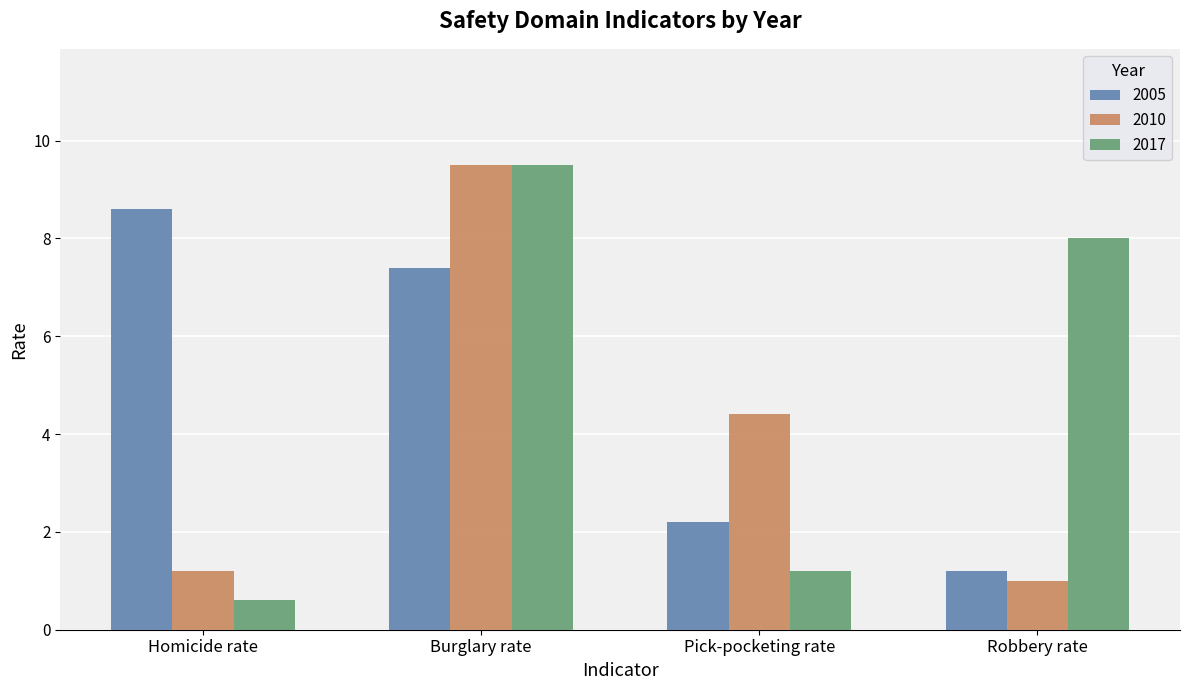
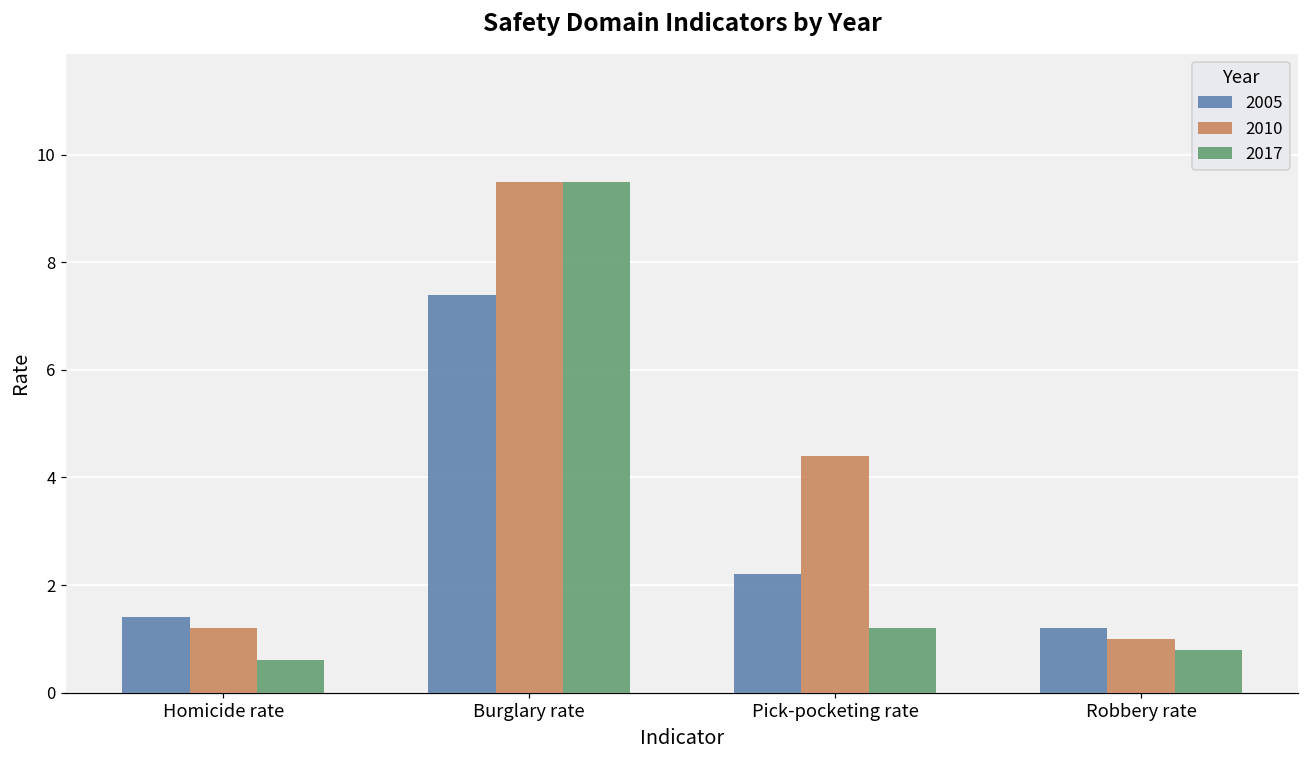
2005, Homicide rate: 8.6 -> 1.4
2017, Robbery rate: 8.0 -> 0.8
